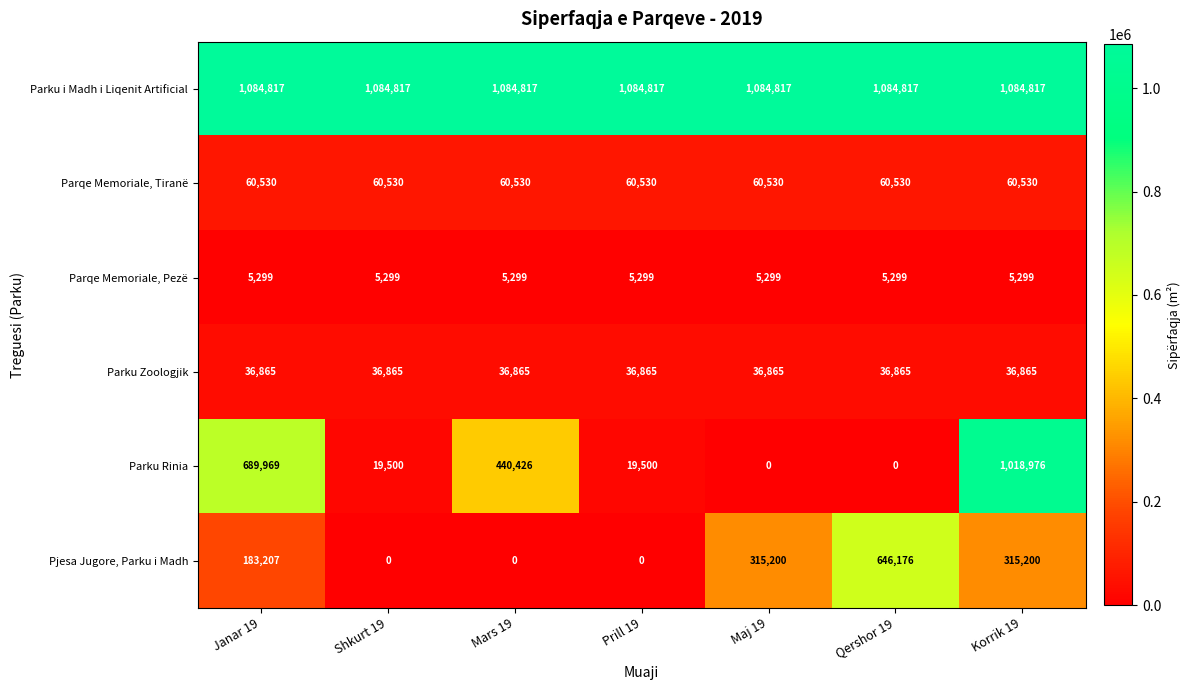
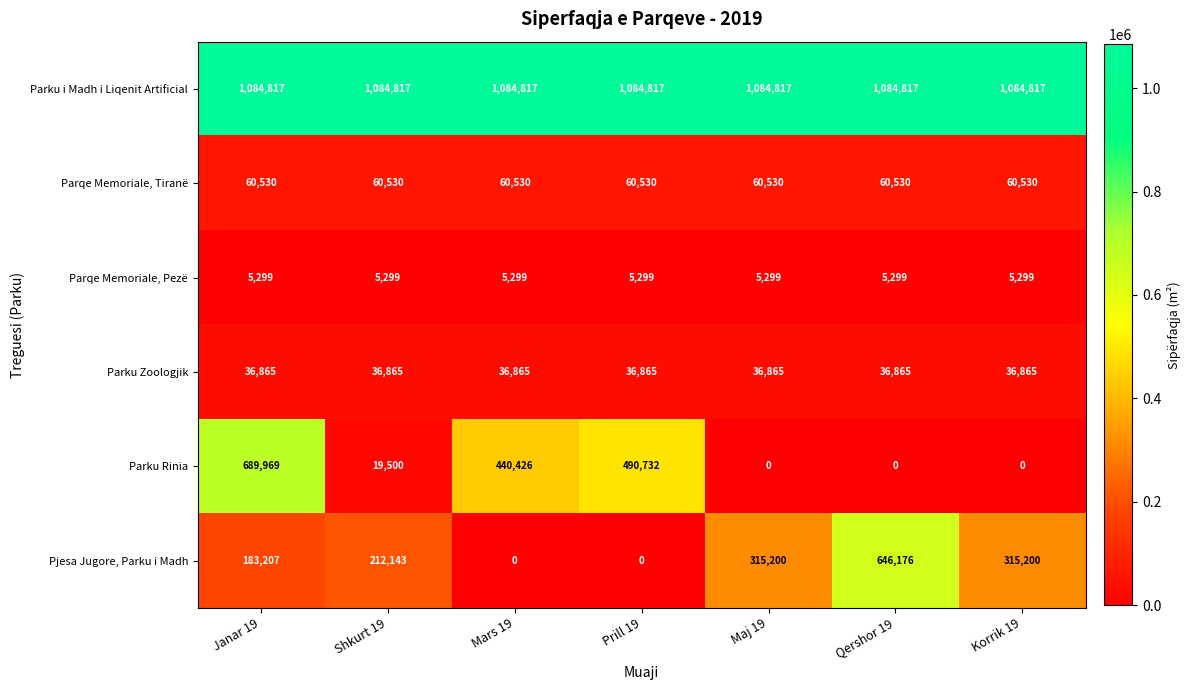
Parku Rinia, Prill 19: 19,500 -> 490,732
Parku Rinia, Korrik 19: 1,018,976 -> 0
Pjesa Jugore, Parku i Madh, Shkurt 19: 0 -> 212,143
